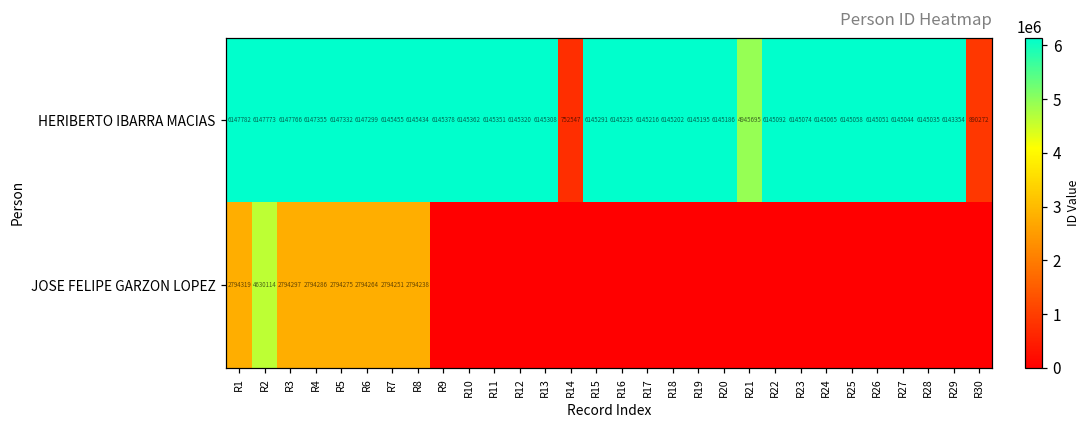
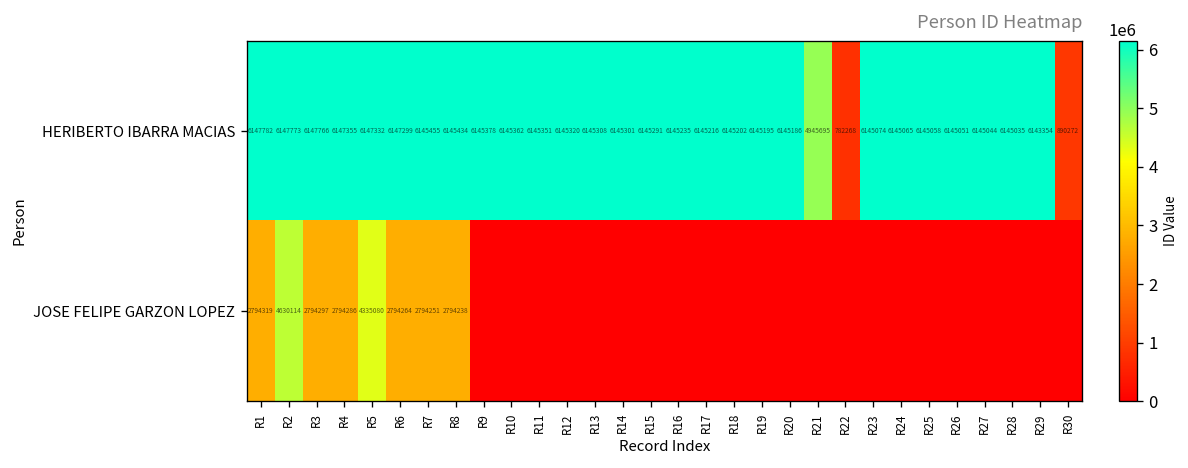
HERIBERTO IBARRA MACIAS, R14: 752547 -> 6145301
HERIBERTO IBARRA MACIAS, R22: 6145092 -> 782268
JOSE FELIPE GARZON LOPEZ, R5: 2794275 -> 4335080
